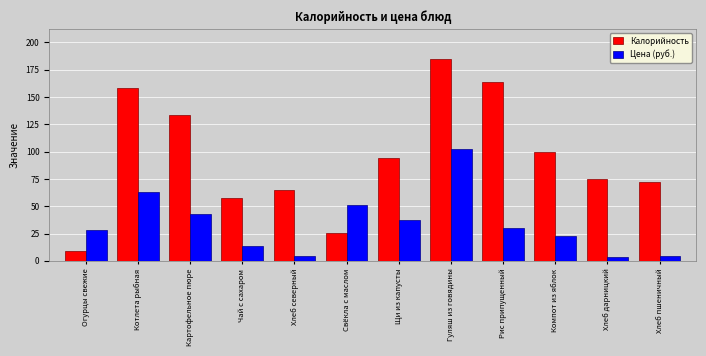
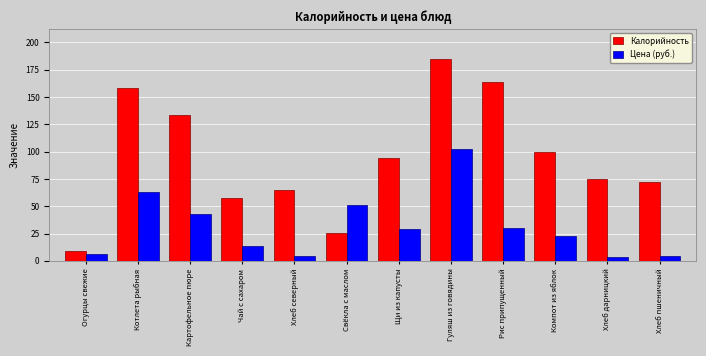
Цена (руб.), Огурцы свежие: 28 -> 7
Цена (руб.), Щи из капусты: 37 -> 29
